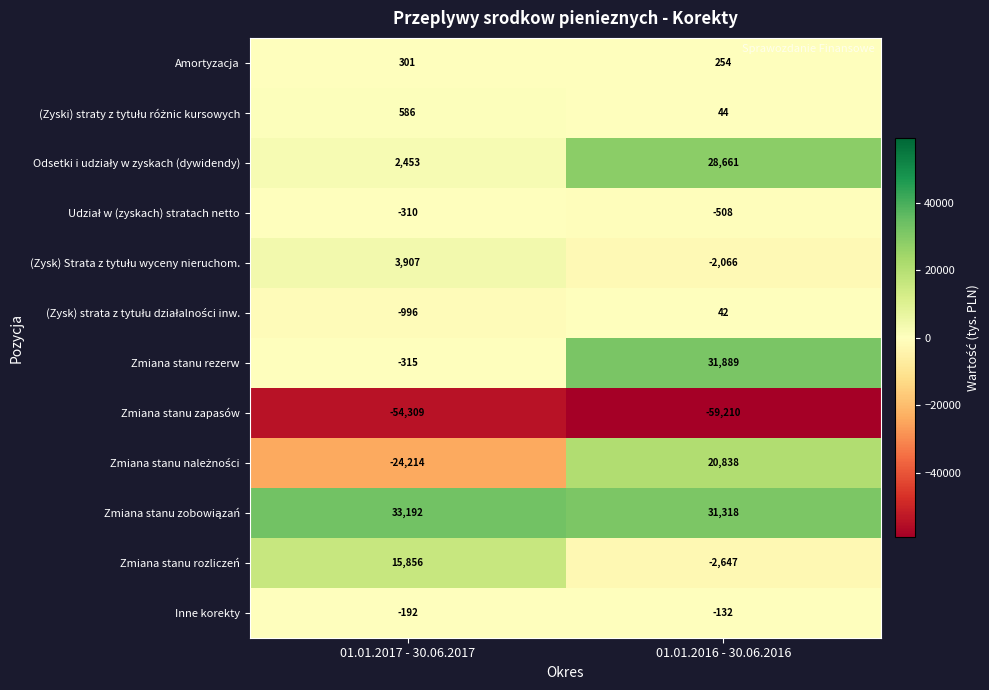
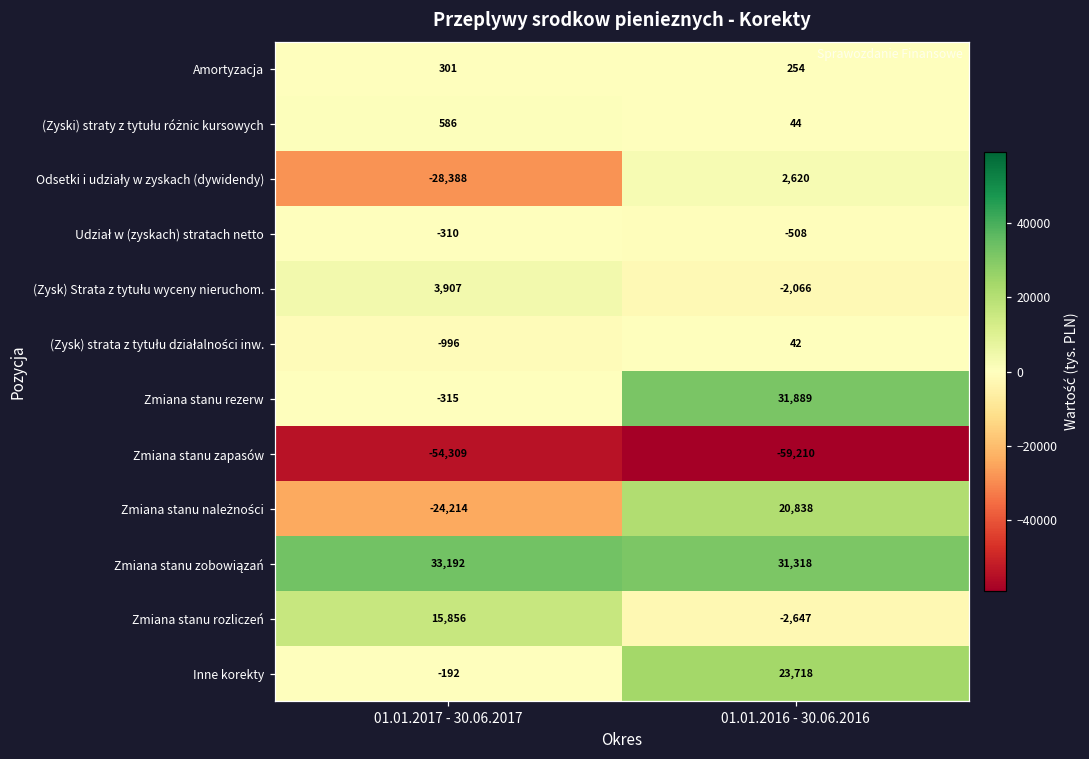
Odsetki i udziały w zyskach (dywidendy), 01.01.2017 - 30.06.2017: 2,453 -> -28,388
Odsetki i udziały w zyskach (dywidendy), 01.01.2016 - 30.06.2016: 28,661 -> 2,620
Inne korekty, 01.01.2016 - 30.06.2016: -132 -> 23,718
